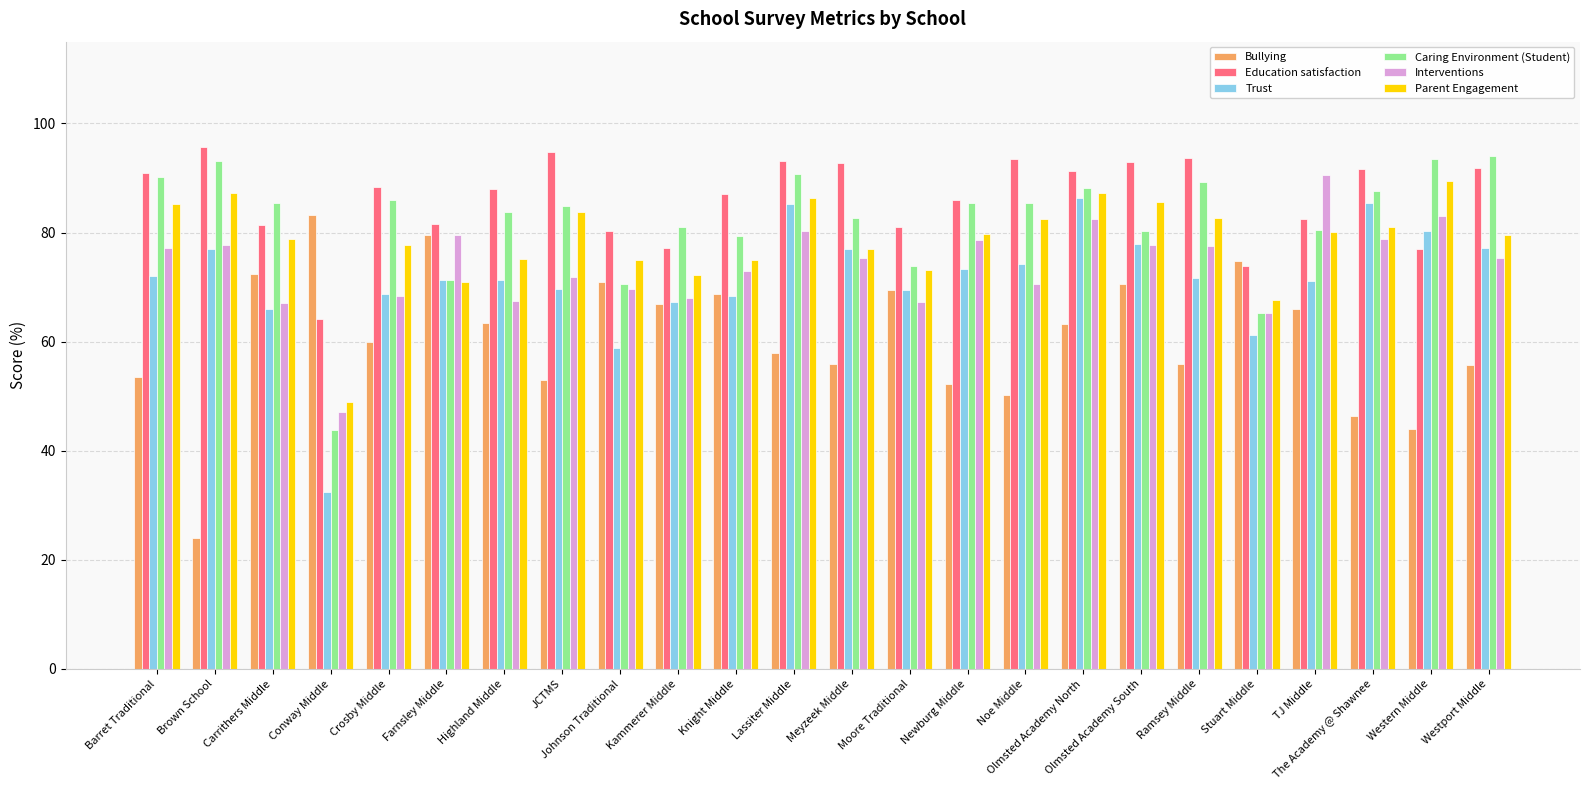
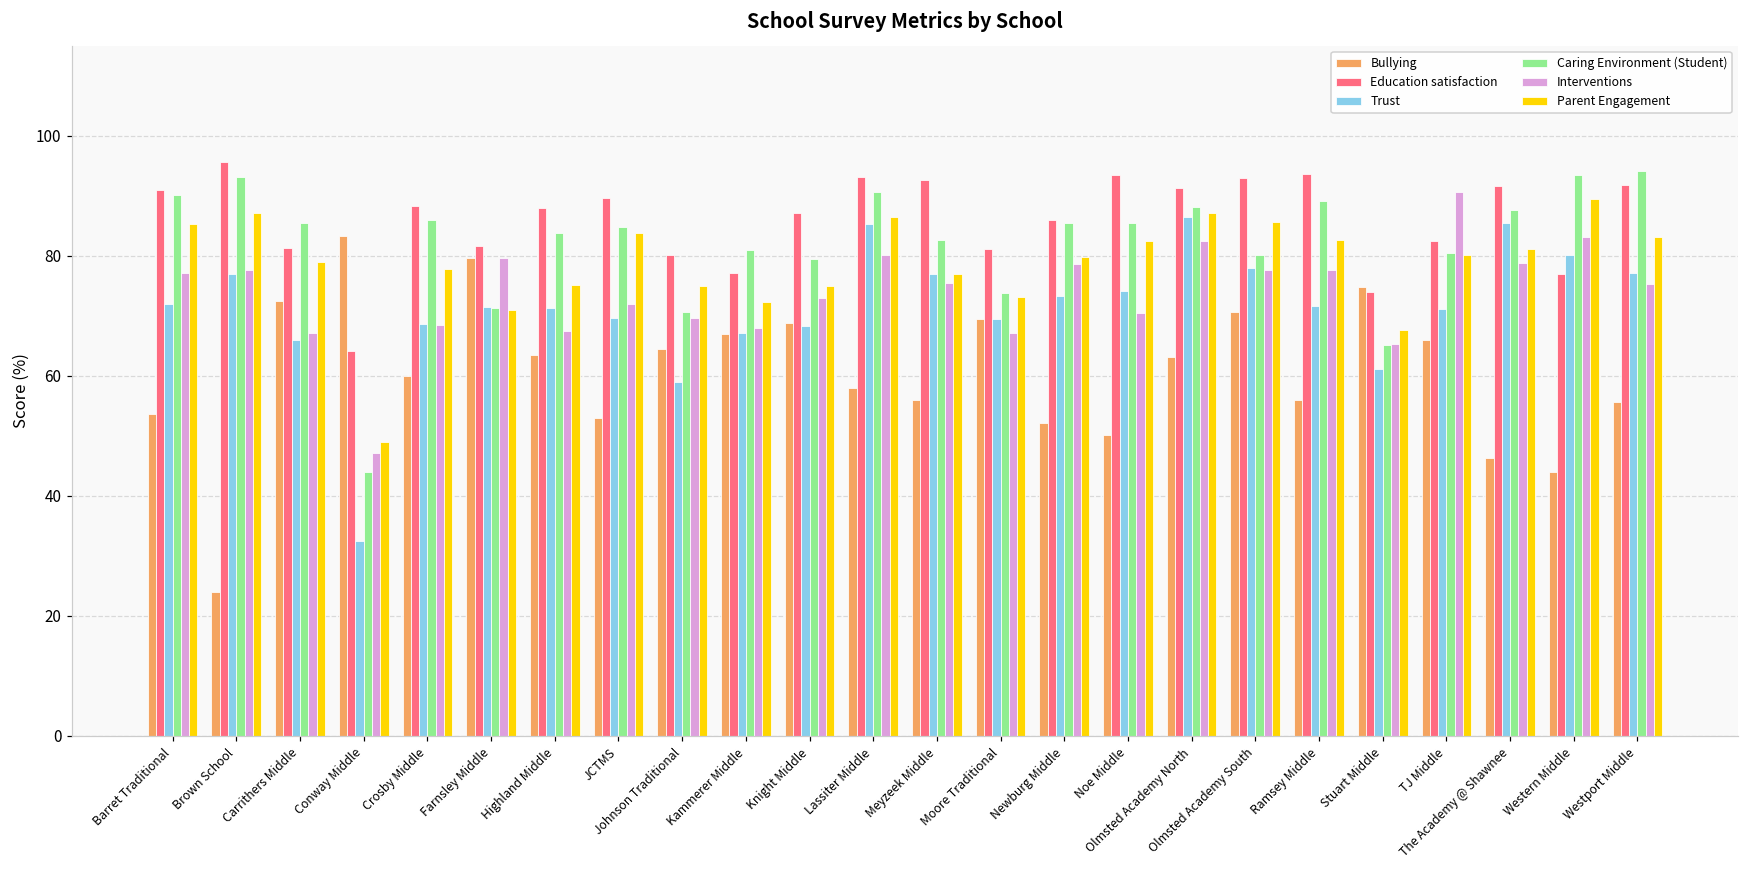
Education satisfaction, JCTMS: 95 -> 90
Bullying, Johnson Traditional: 71 -> 65
Parent Engagement, Westport Middle: 80 -> 83
